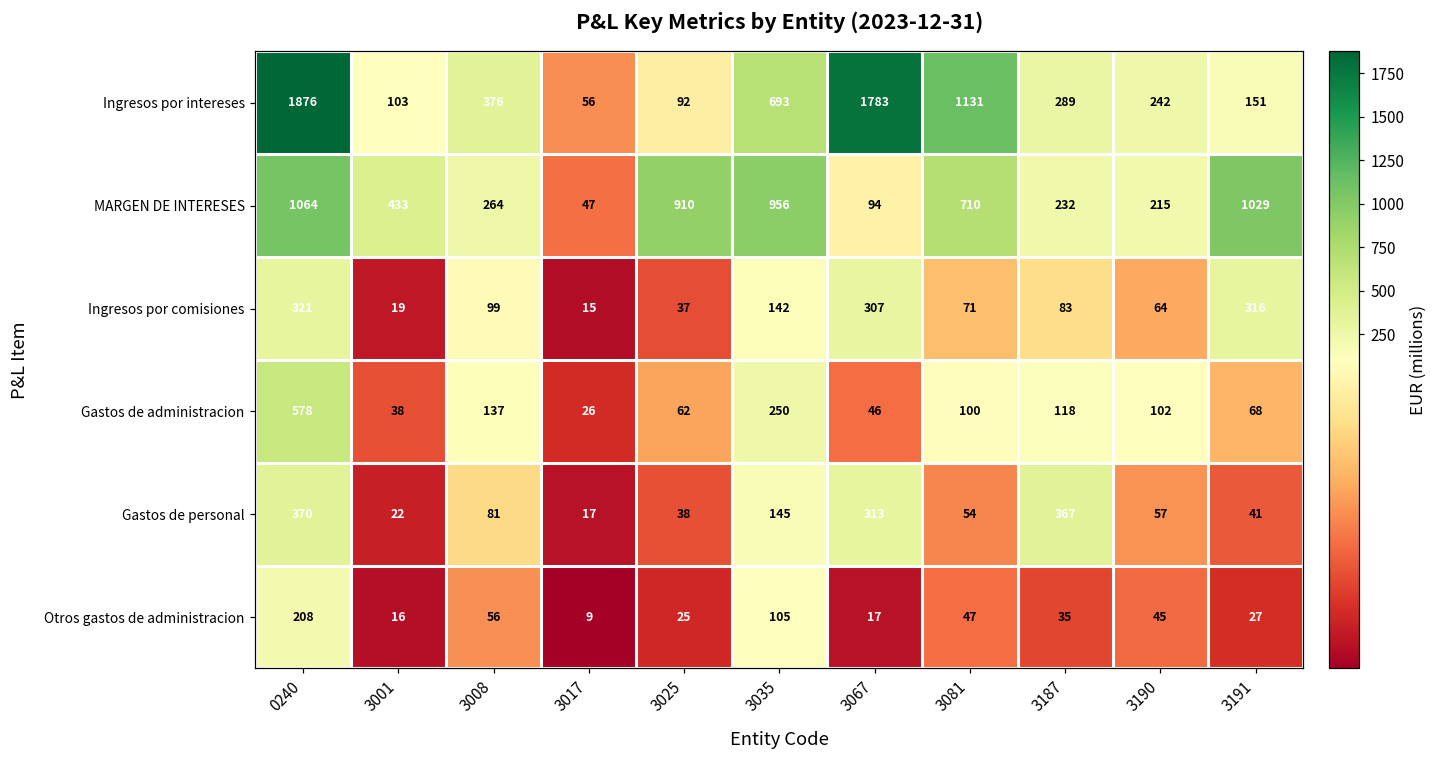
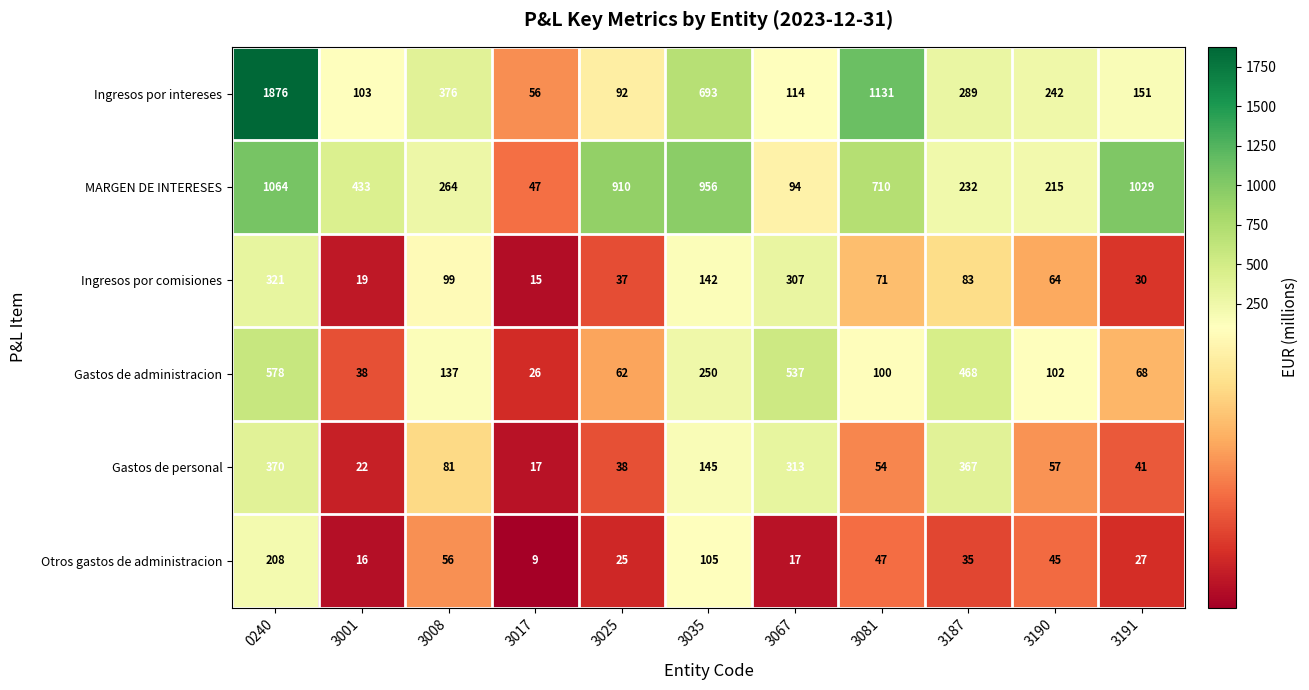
Ingresos por intereses, 3067: 1783 -> 114
Ingresos por comisiones, 3191: 316 -> 30
Gastos de administracion, 3067: 46 -> 537
Gastos de administracion, 3187: 118 -> 468
